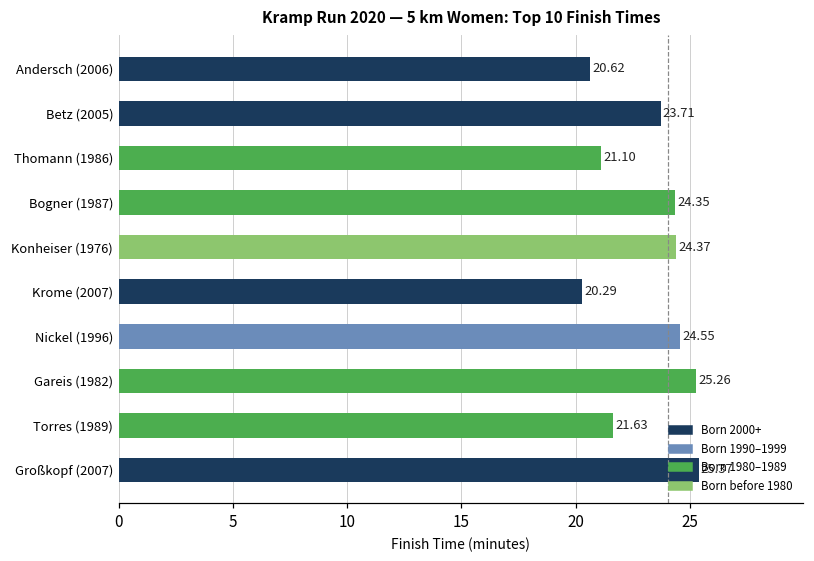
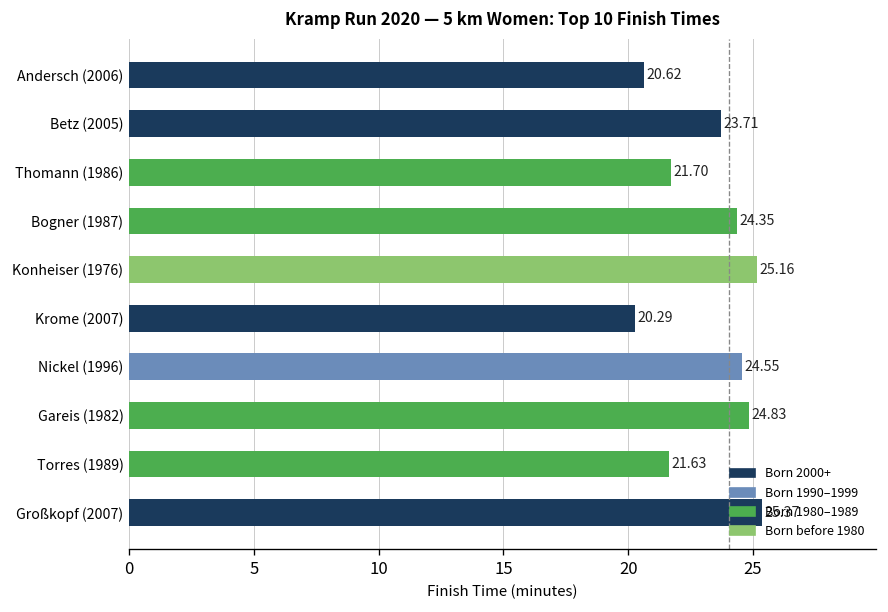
Thomann (1986): 21.10 -> 21.70
Konheiser (1976): 24.37 -> 25.16
Gareis (1982): 25.26 -> 24.83
